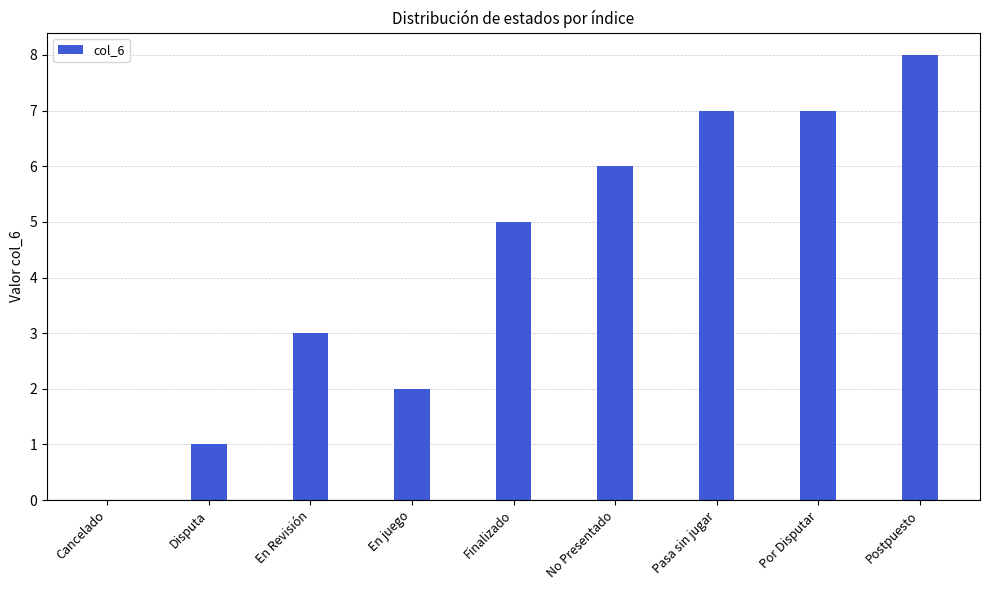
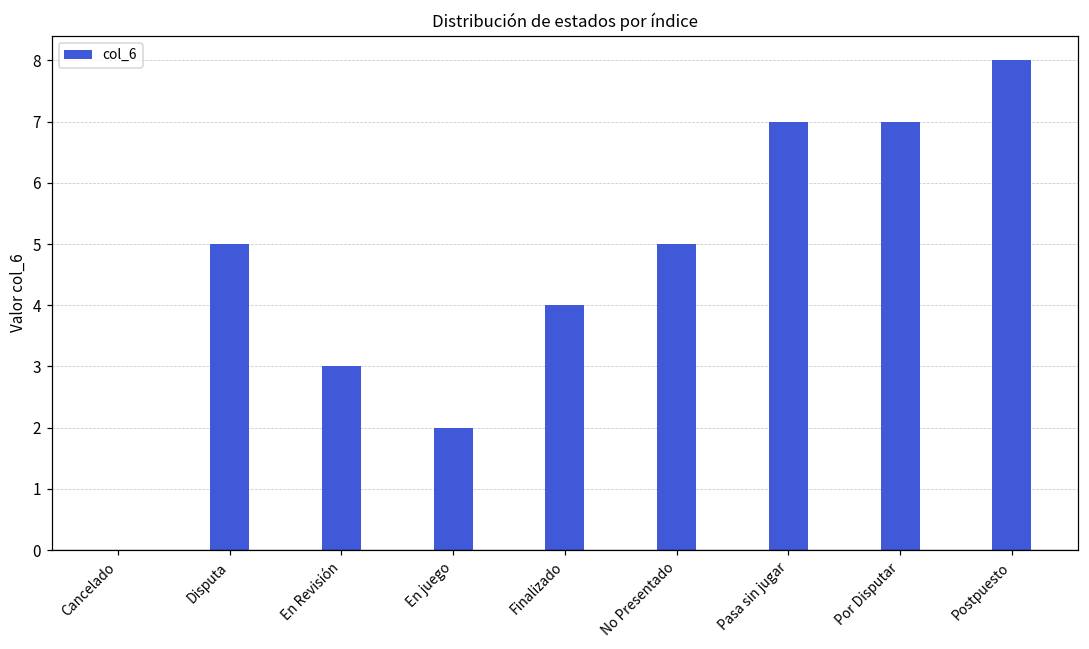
Disputa: 1 -> 5
Finalizado: 5 -> 4
No Presentado: 6 -> 5
